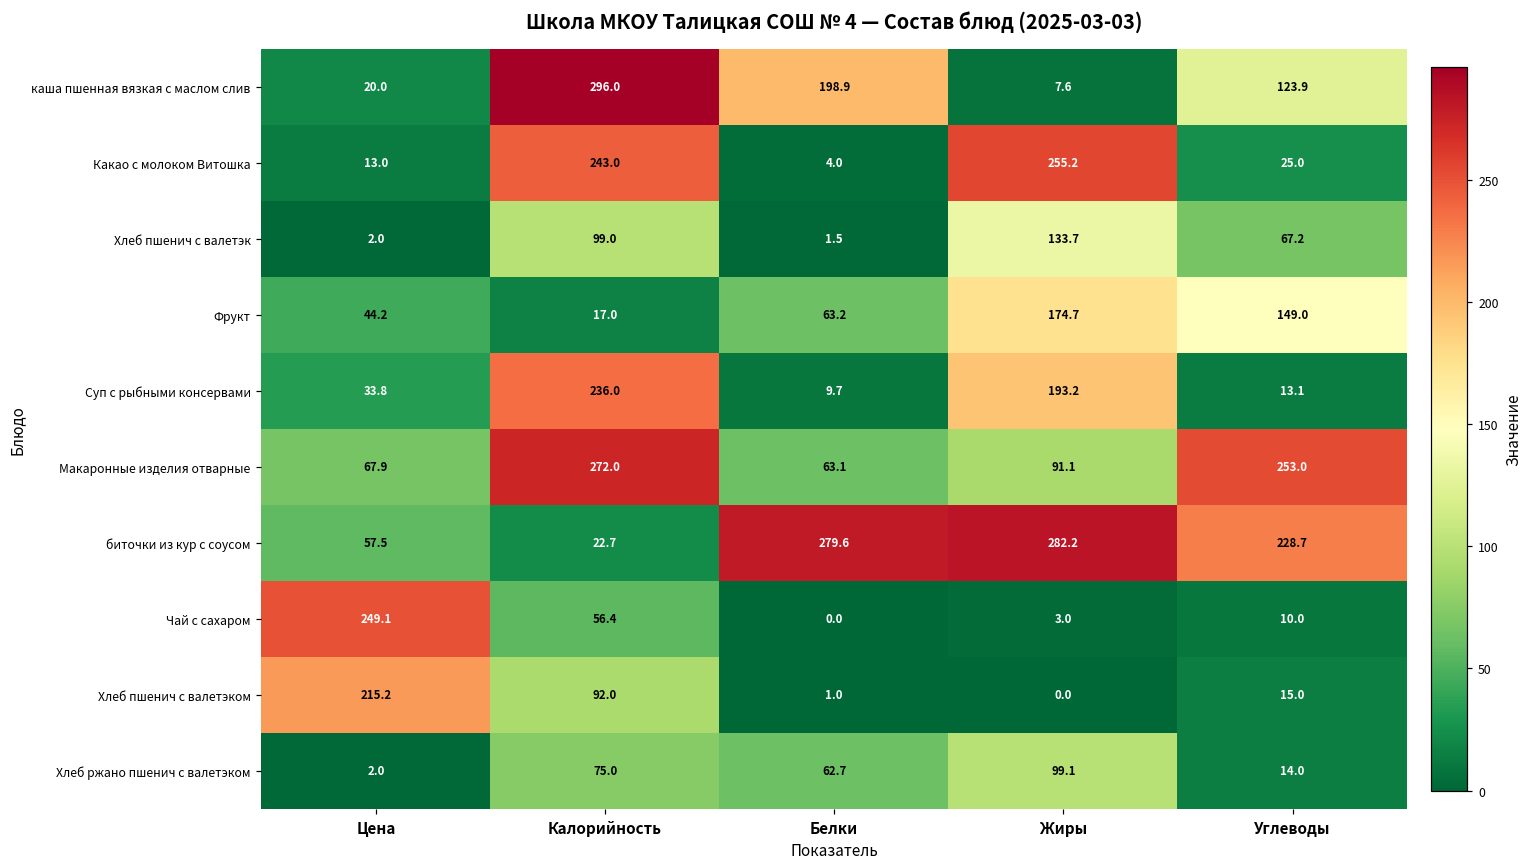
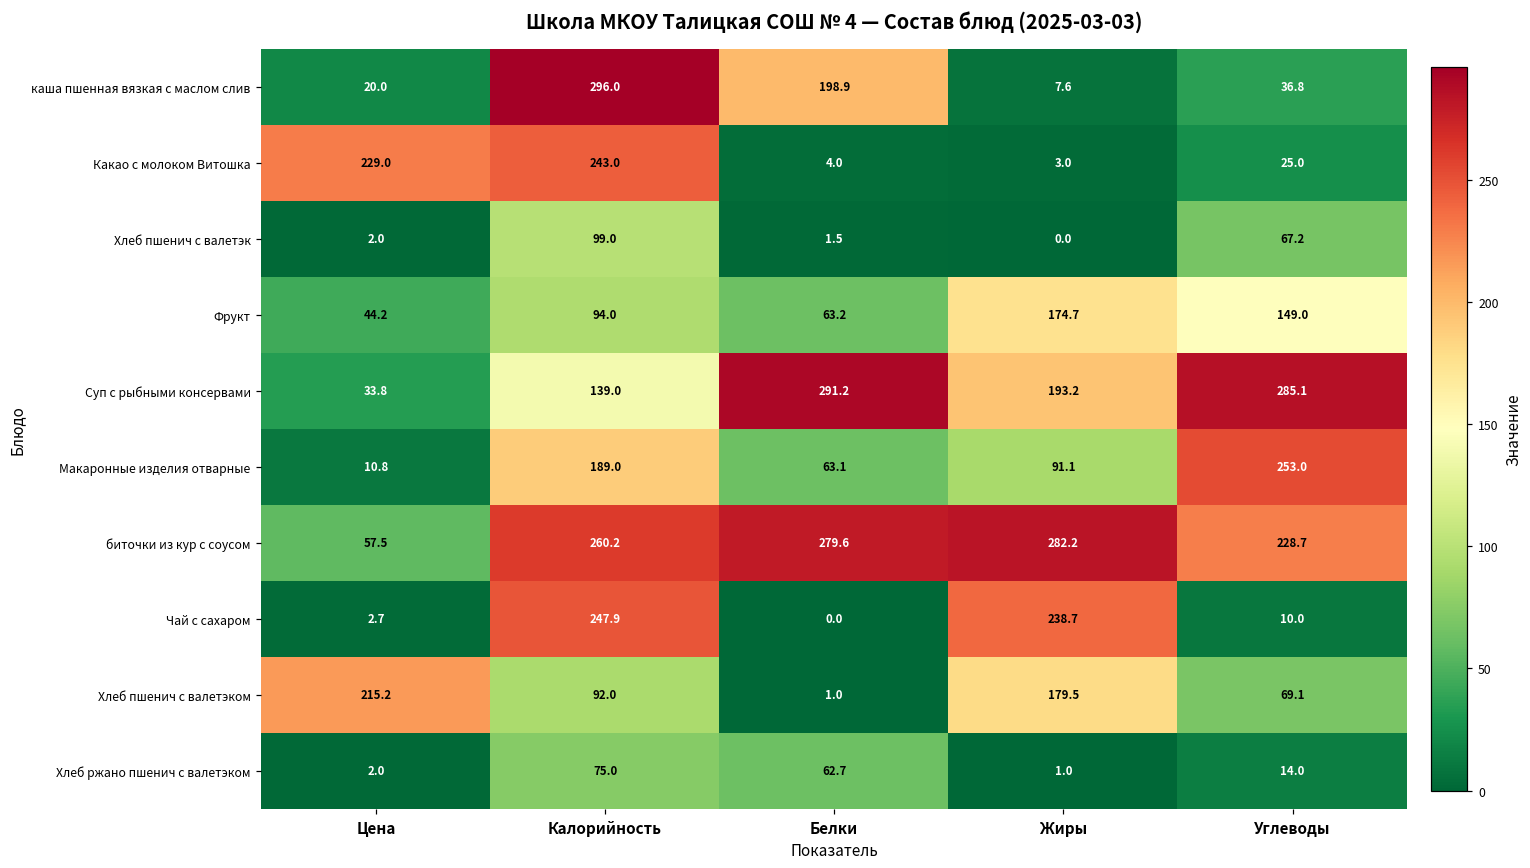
каша пшенная вязкая с маслом слив, Углеводы: 123.9 -> 36.8
Какао с молоком Витошка, Цена: 13.0 -> 229.0
Какао с молоком Витошка, Жиры: 255.2 -> 3.0
Хлеб пшенич с валетэк, Жиры: 133.7 -> 0.0
Фрукт, Калорийность: 17.0 -> 94.0
Суп с рыбными консервами, Калорийность: 236.0 -> 139.0
Суп с рыбными консервами, Белки: 9.7 -> 291.2
Суп с рыбными консервами, Углеводы: 13.1 -> 285.1
Макаронные изделия отварные, Цена: 67.9 -> 10.8
Макаронные изделия отварные, Калорийность: 272.0 -> 189.0
биточки из кур с соусом, Калорийность: 22.7 -> 260.2
Чай с сахаром, Цена: 249.1 -> 2.7
Чай с сахаром, Калорийность: 56.4 -> 247.9
Чай с сахаром, Жиры: 3.0 -> 238.7
Хлеб пшенич с валетэком, Жиры: 0.0 -> 179.5
Хлеб пшенич с валетэком, Углеводы: 15.0 -> 69.1
Хлеб ржано пшенич с валетэком, Жиры: 99.1 -> 1.0
